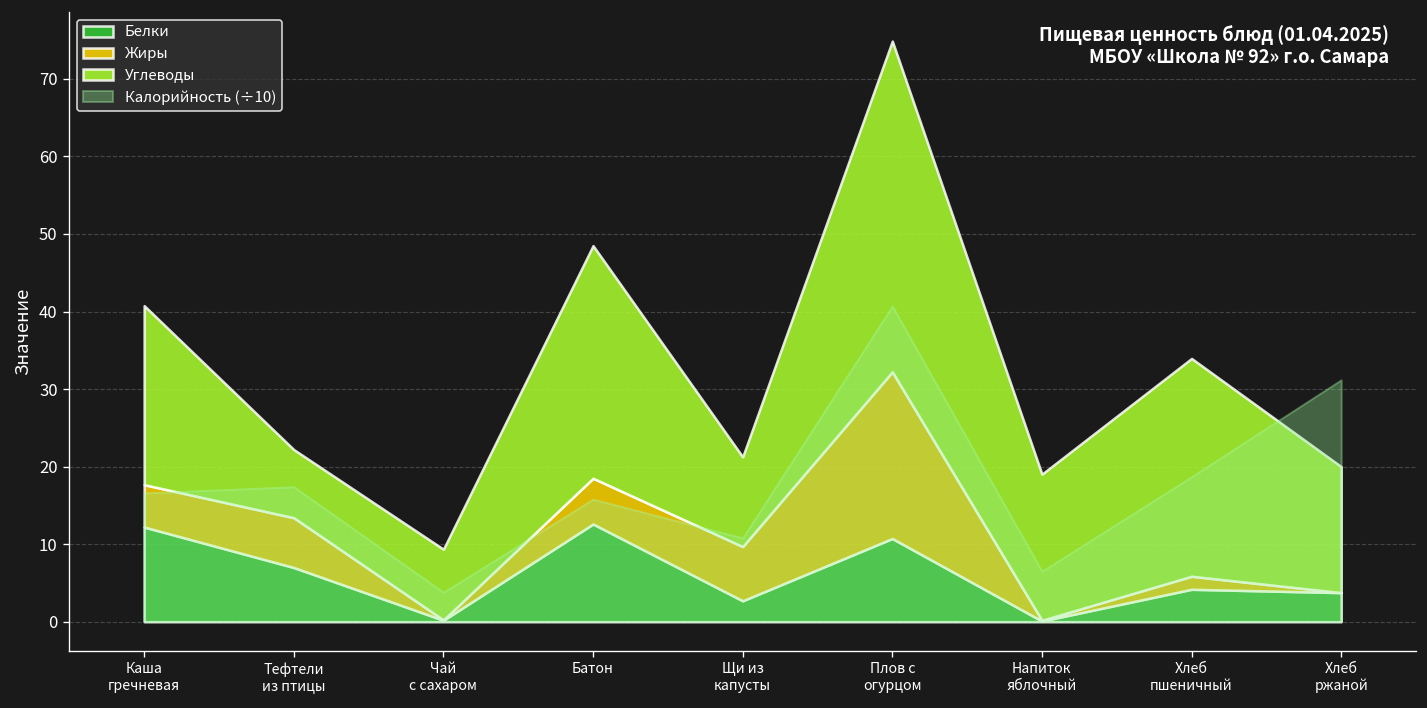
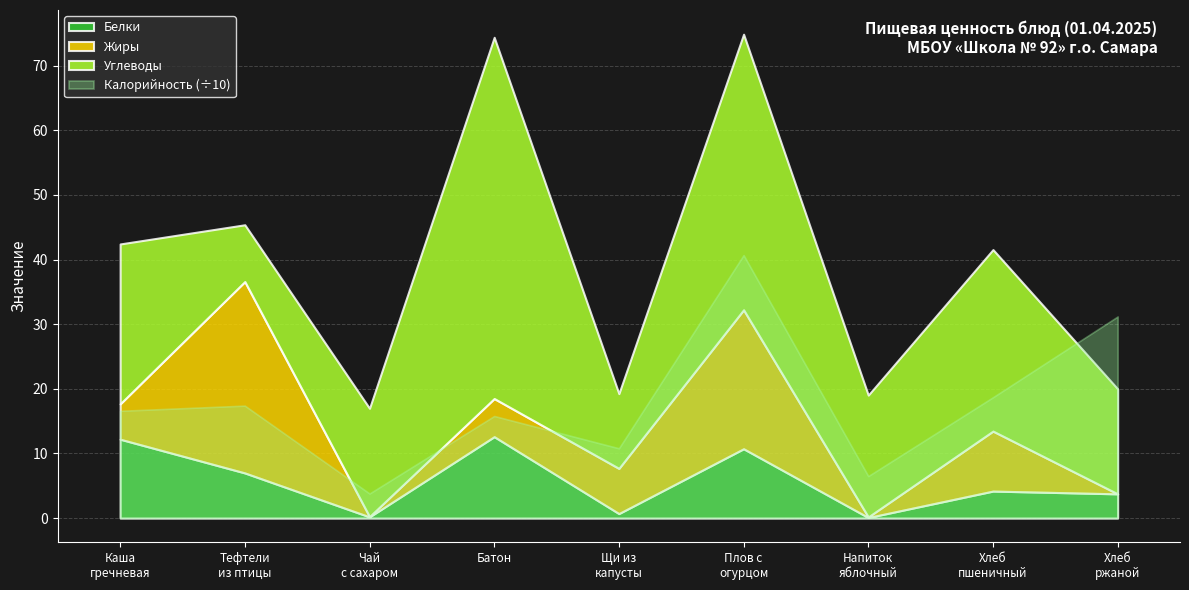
Углеводы, Каша гречневая: 23 -> 25
Жиры, Тефтели из птицы: 6 -> 30
Углеводы, Чай с сахаром: 9 -> 17
Углеводы, Батон: 30 -> 56
Белки, Щи из капусты: 3 -> 1
Жиры, Хлеб пшеничный: 2 -> 9
